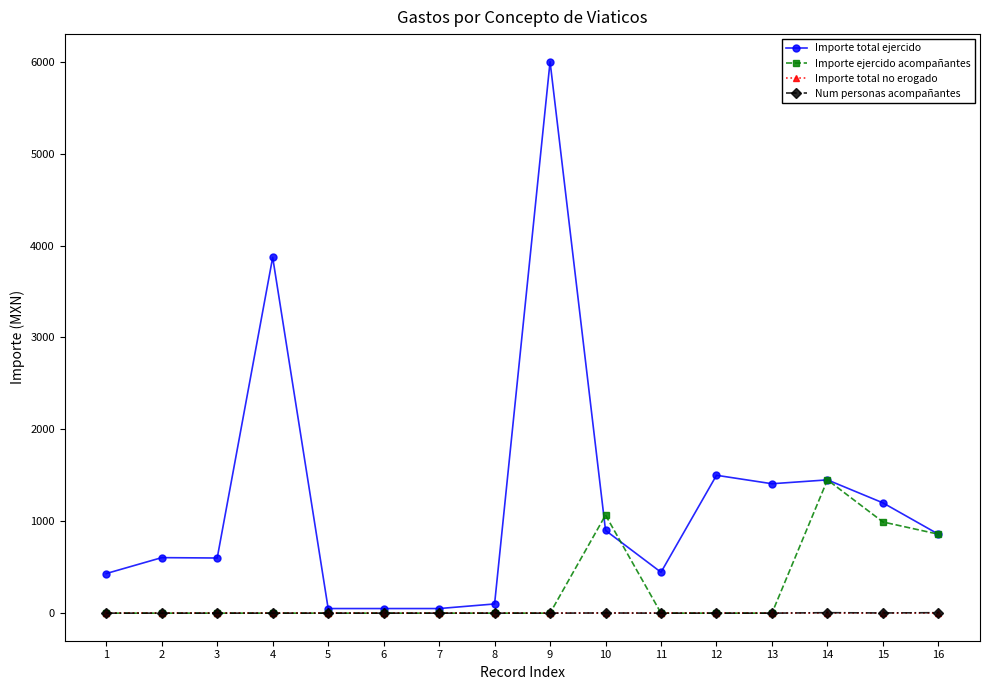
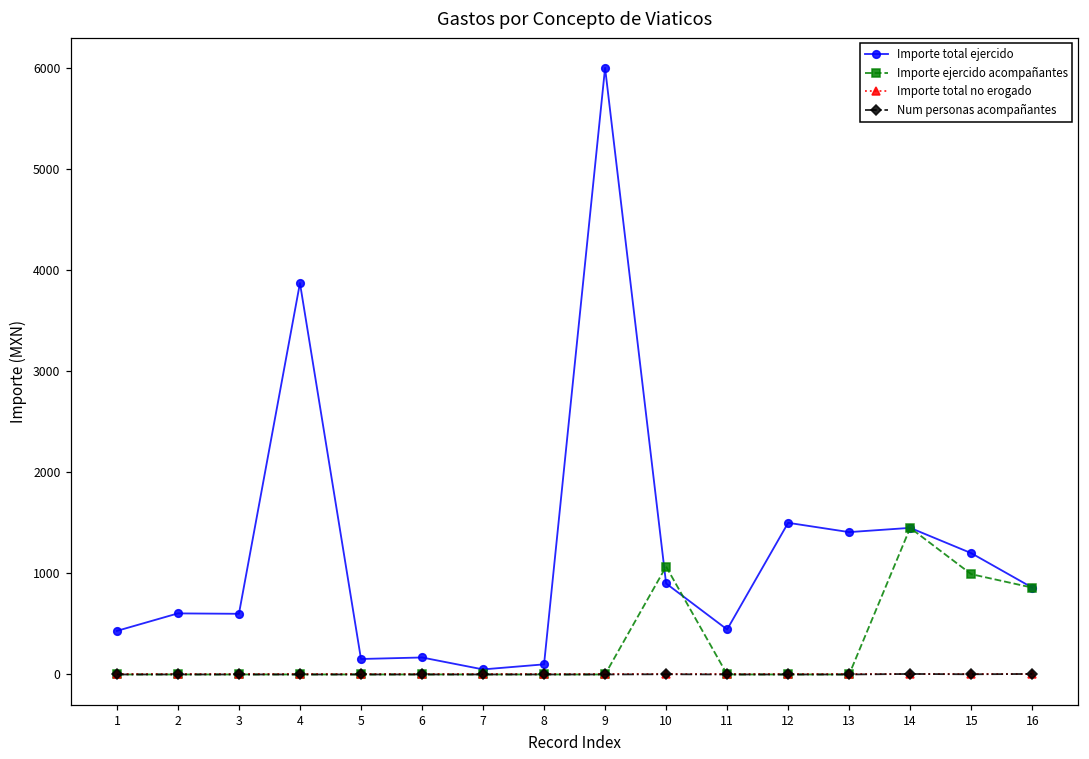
Importe total ejercido, 5: 100 -> 200
Importe total ejercido, 6: 100 -> 200
